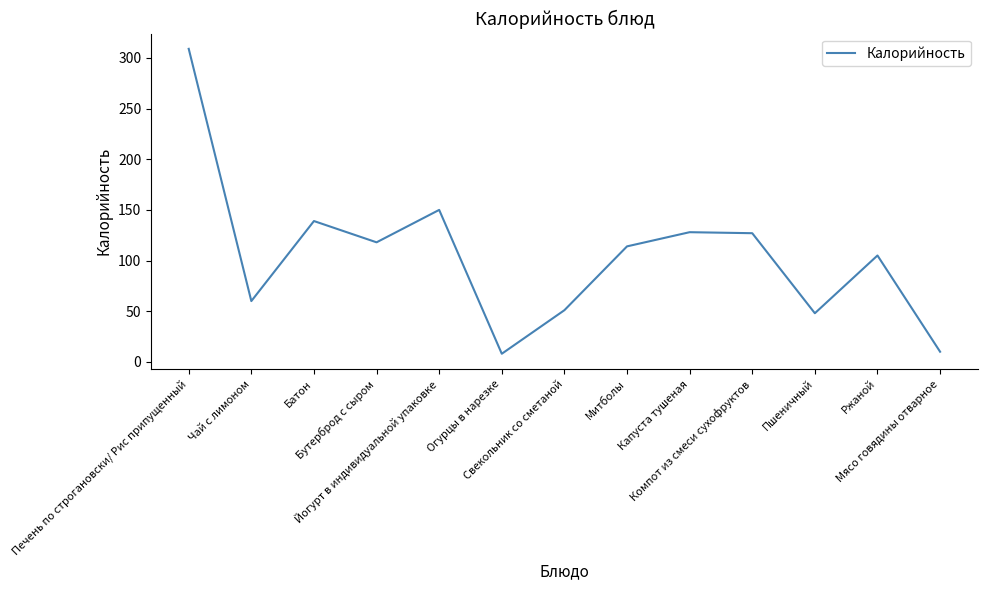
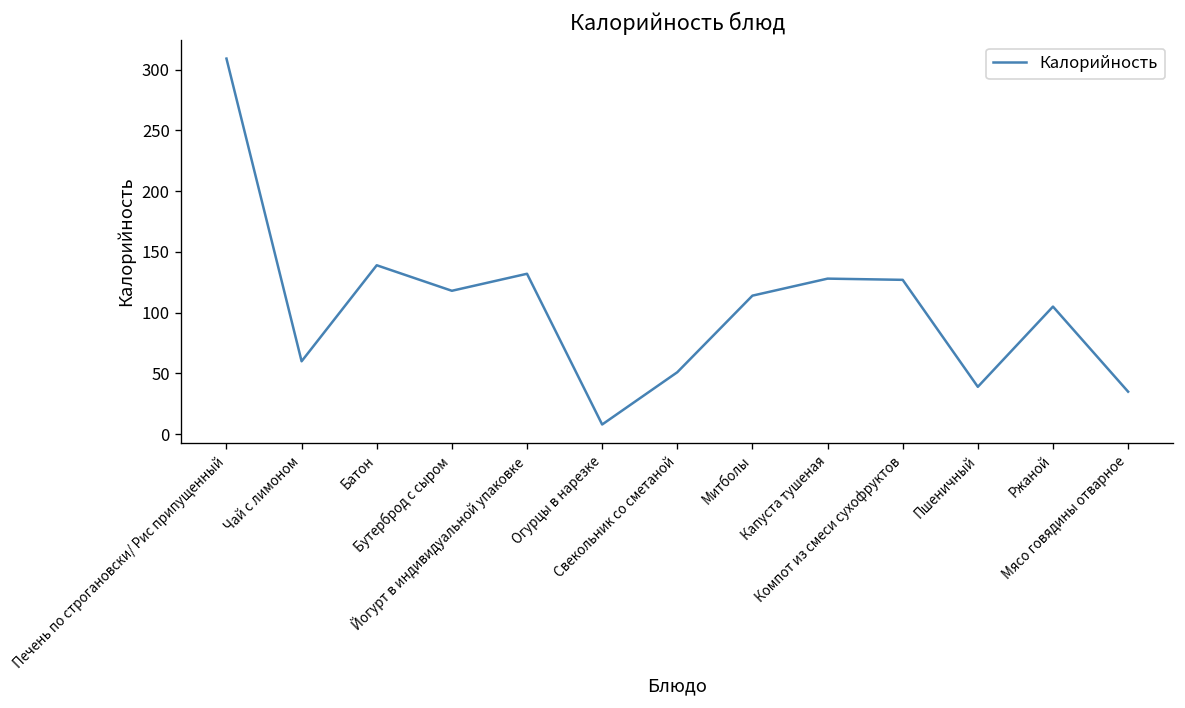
Йогурт в индивидуальной упаковке: 150 -> 132
Пшеничный: 48 -> 39
Мясо говядины отварное: 10 -> 35
